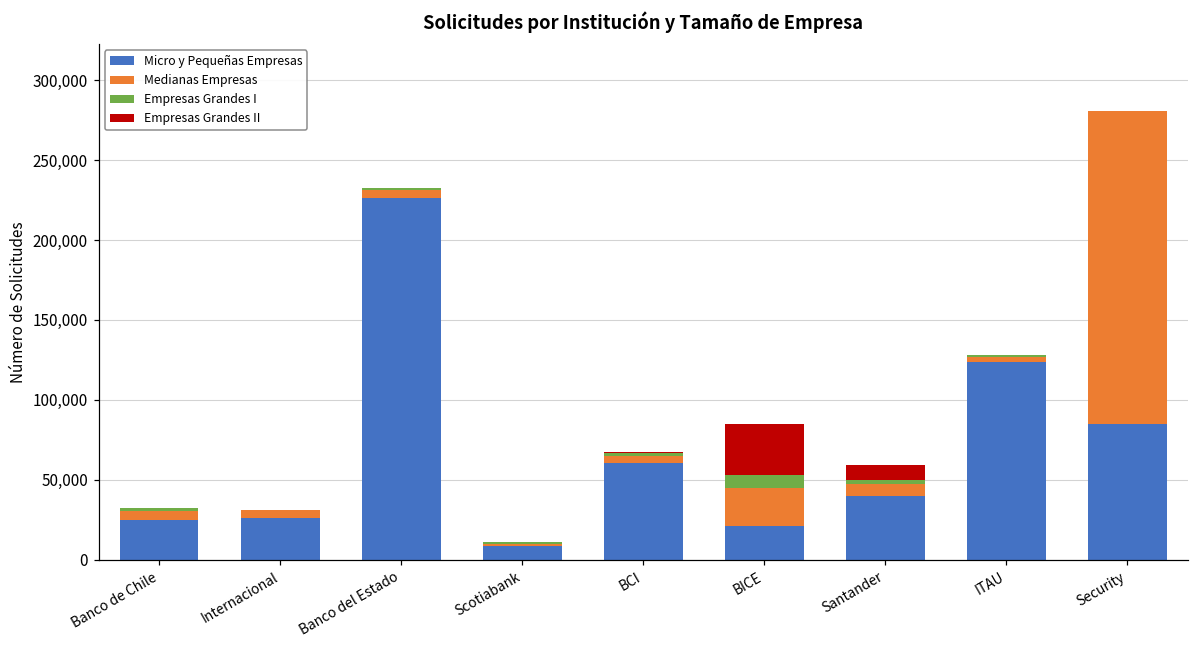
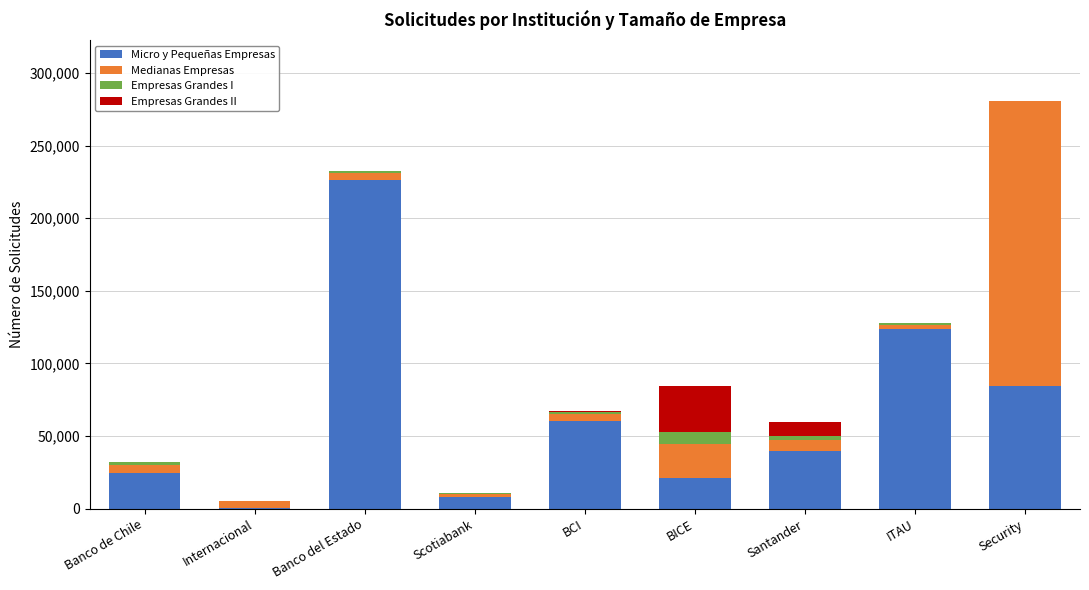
Micro y Pequeñas Empresas, Internacional: 26,000 -> 0
